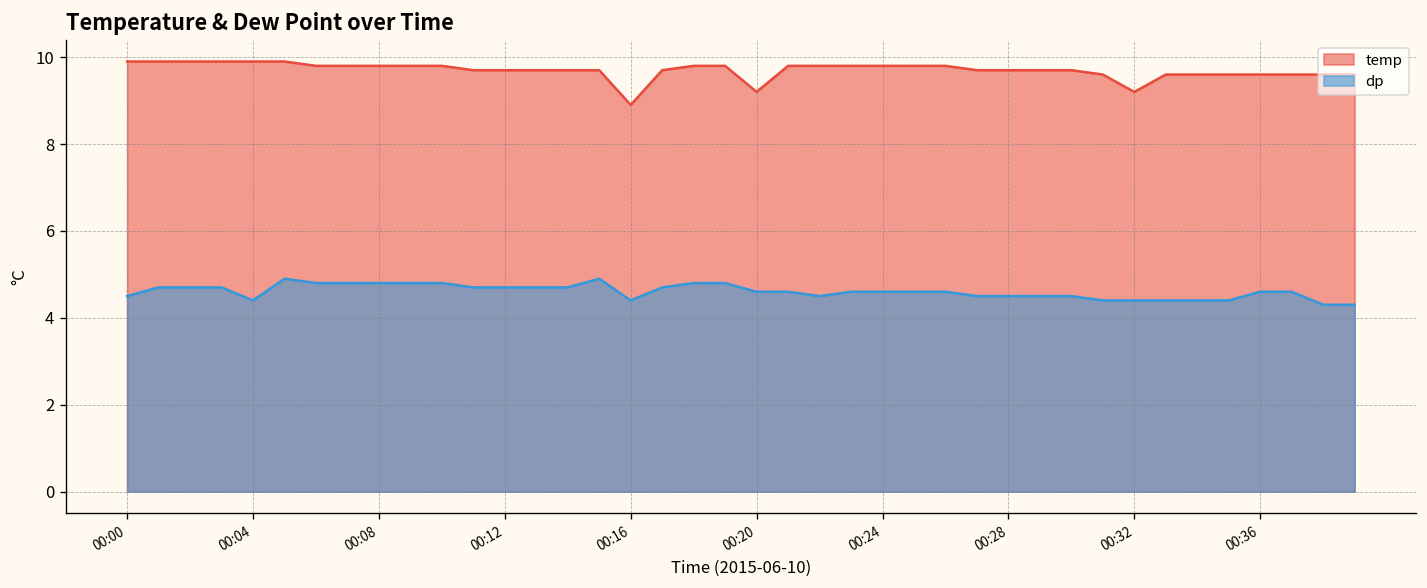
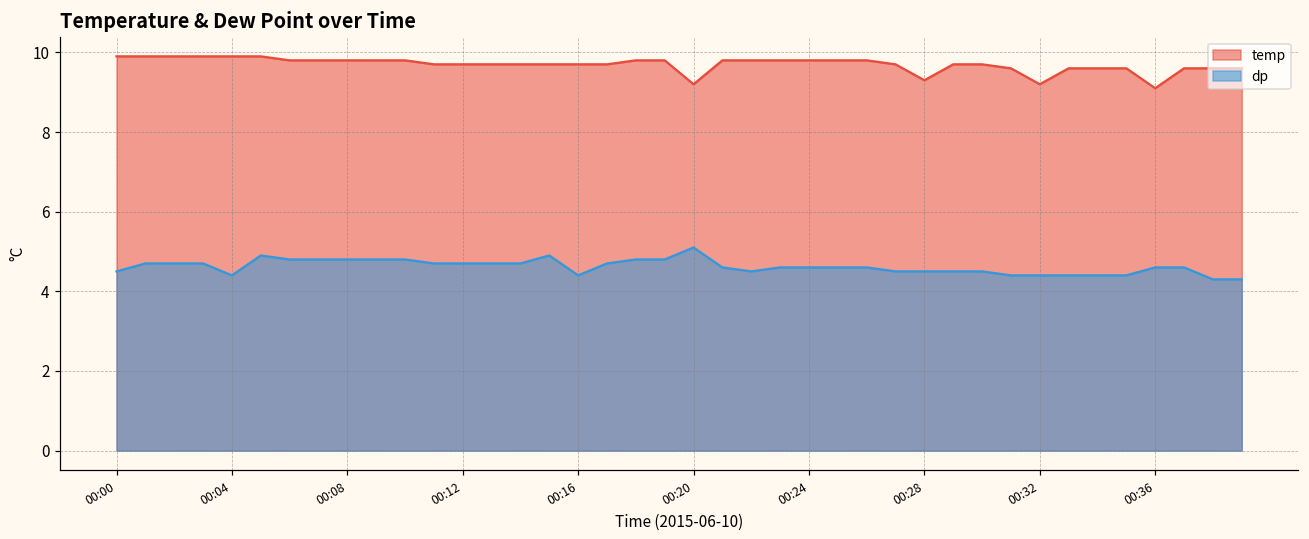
temp, 00:16: 8.9 -> 9.7
dp, 00:20: 4.6 -> 5.1
temp, 00:28: 9.7 -> 9.3
temp, 00:36: 9.6 -> 9.1
